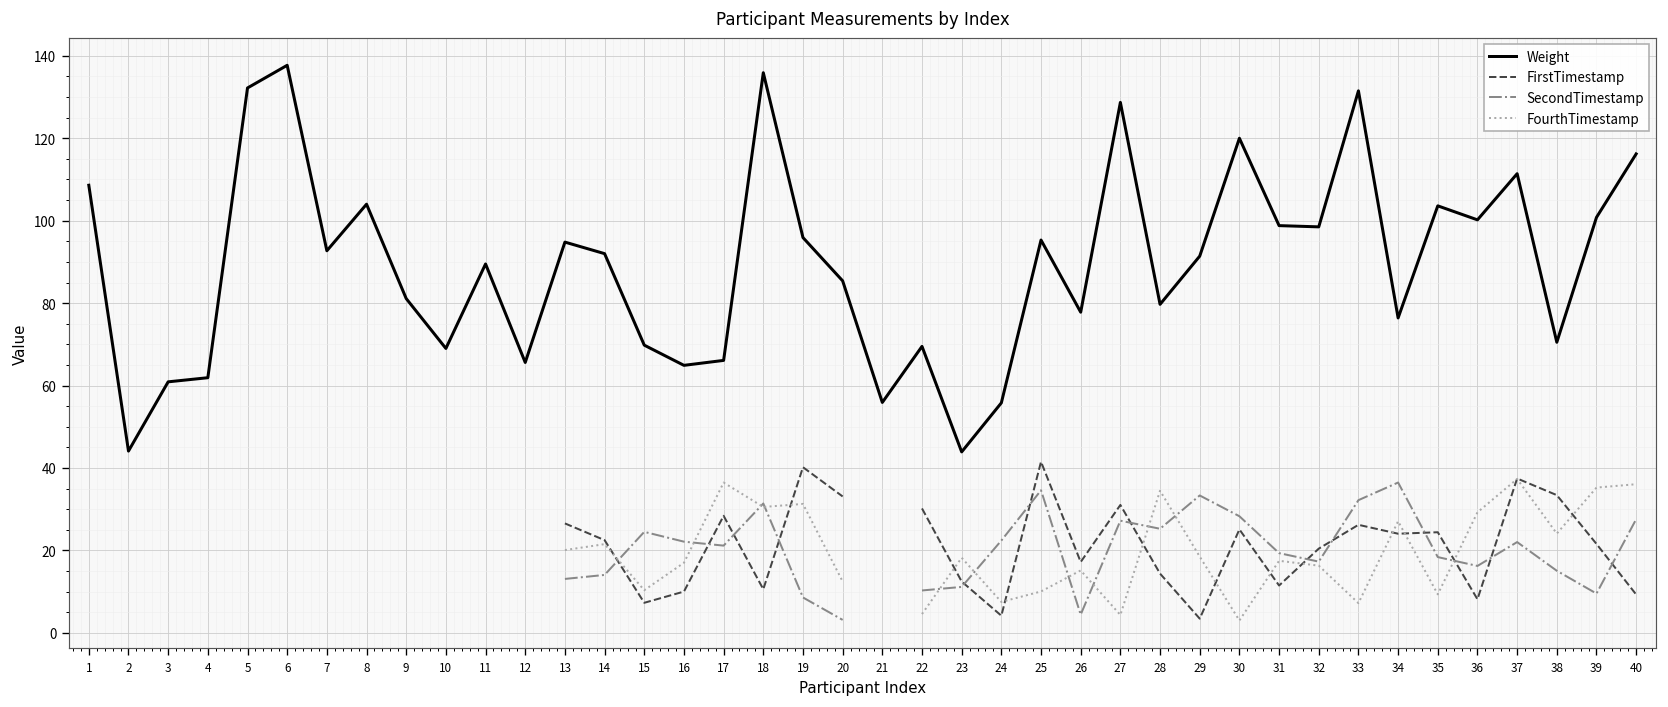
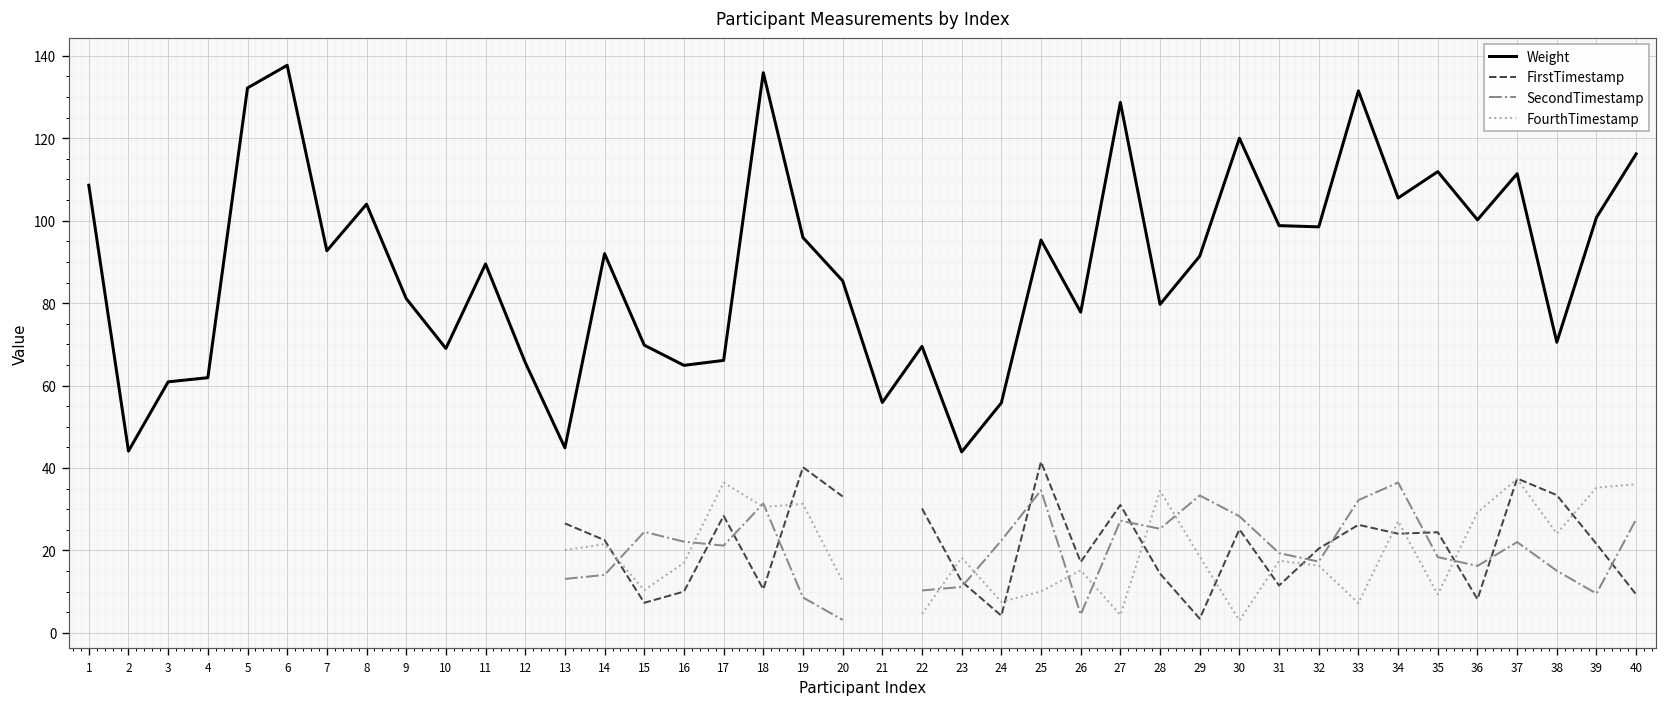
Weight, 13: 95 -> 45
Weight, 34: 76 -> 106
Weight, 35: 104 -> 112
